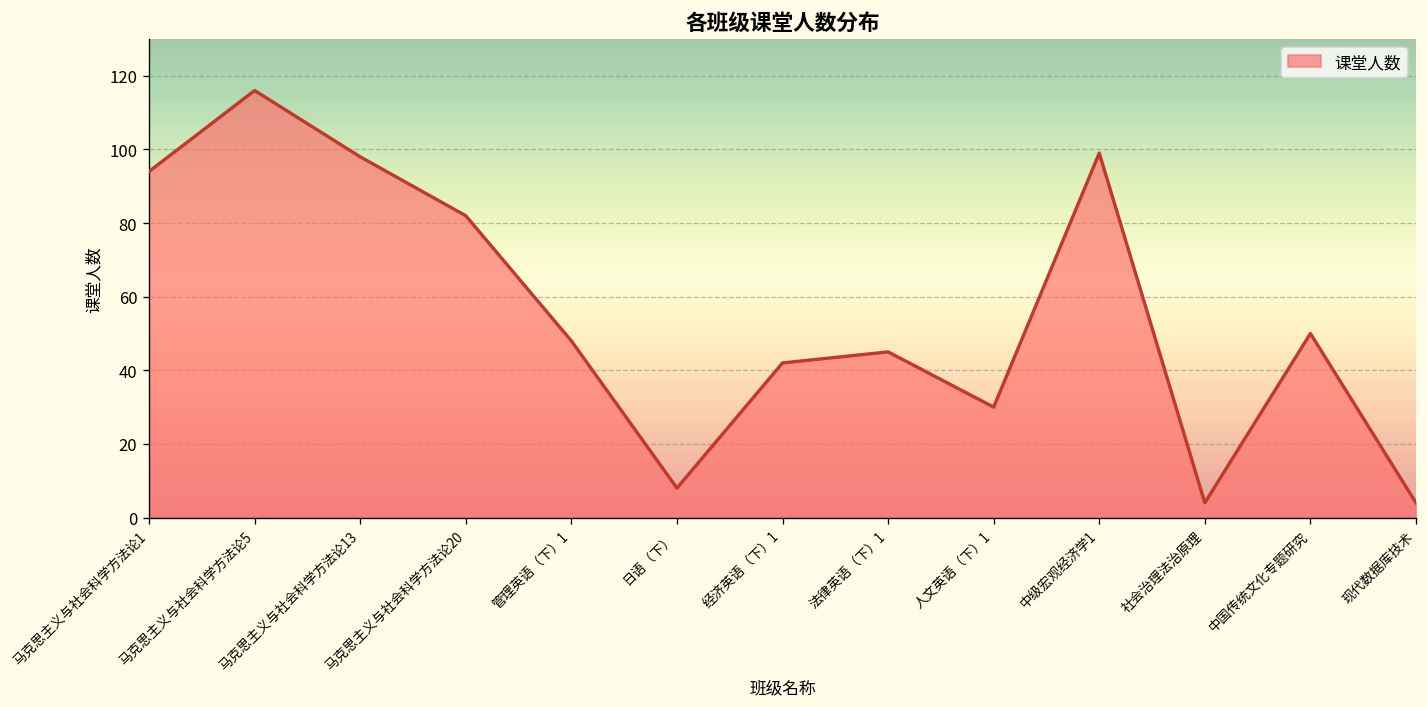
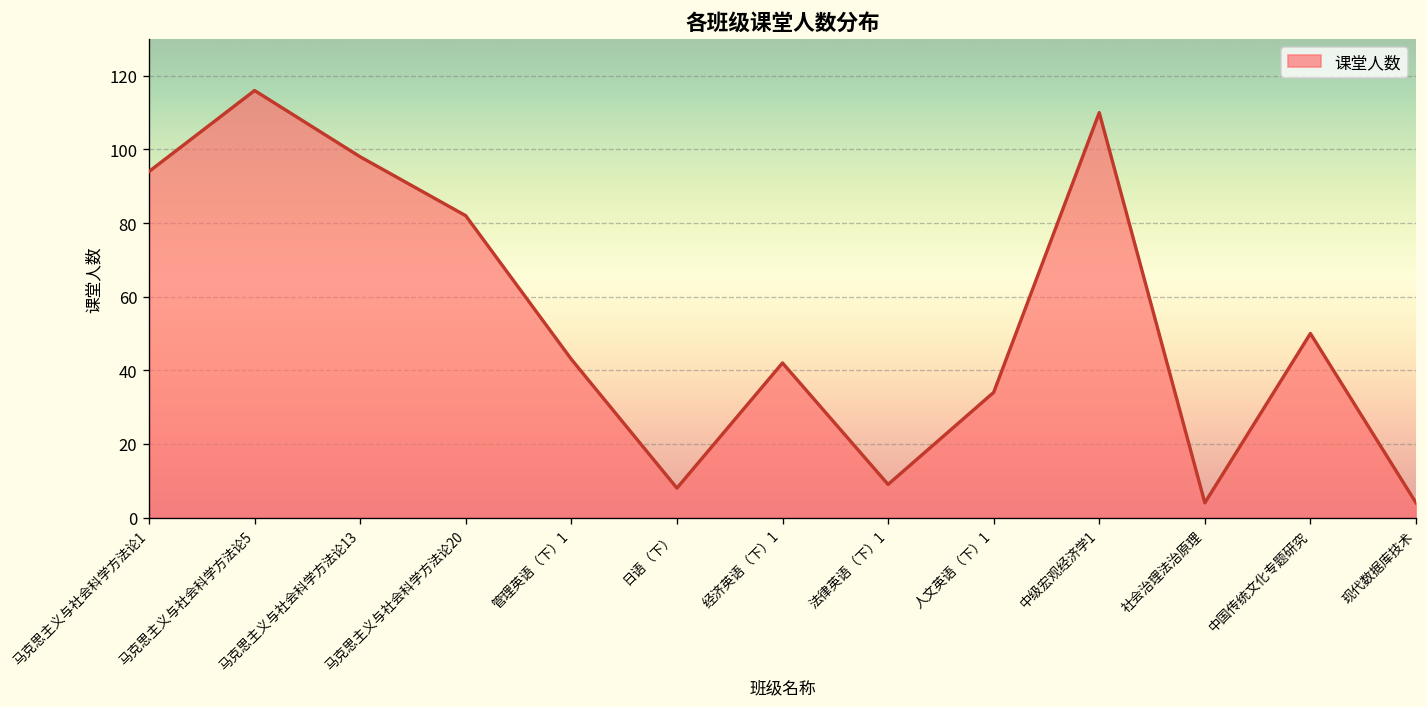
管理英语（下）1: 48 -> 43
法律英语（下）1: 45 -> 9
人文英语（下）1: 30 -> 34
中级宏观经济学1: 99 -> 110
